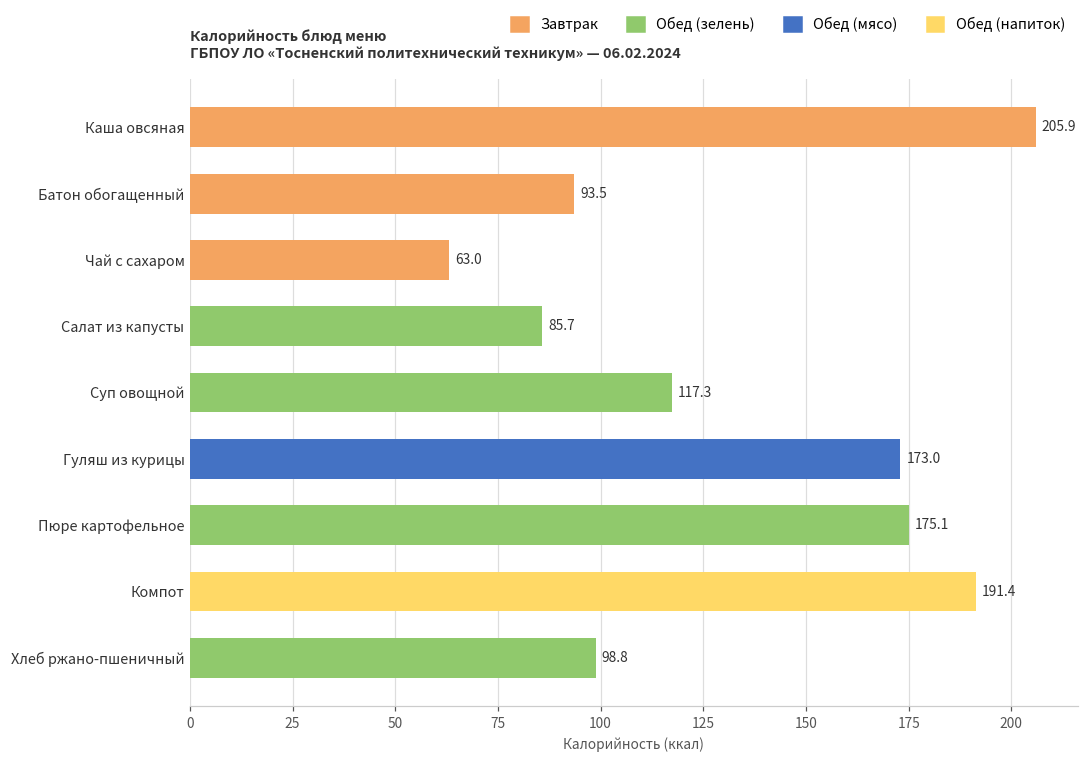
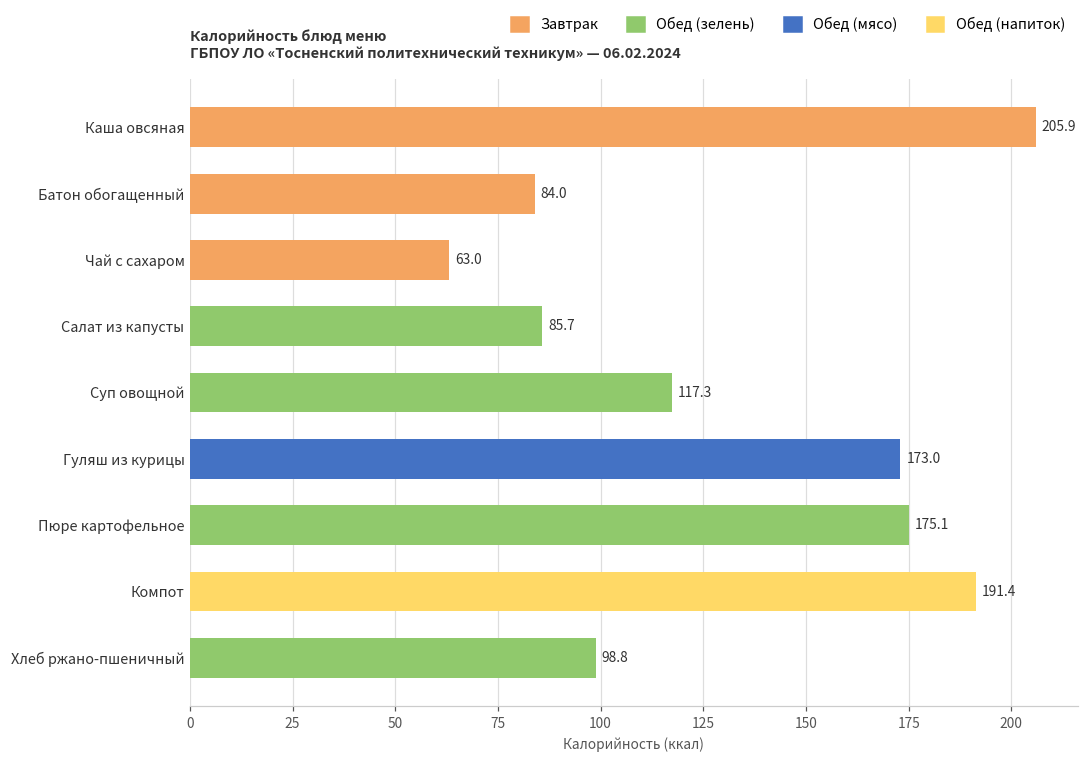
Батон обогащенный: 93.5 -> 84.0
